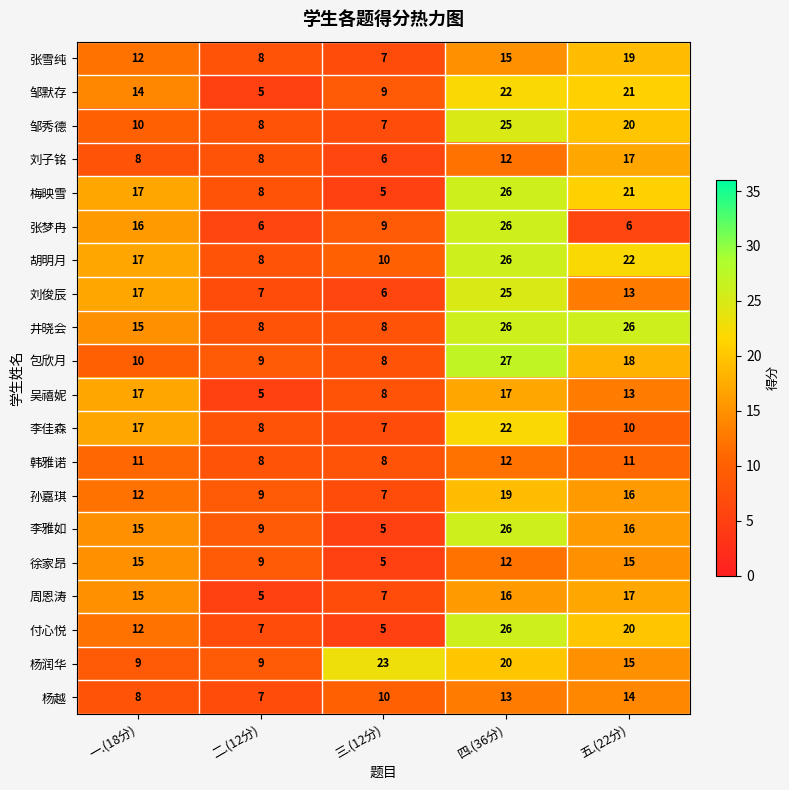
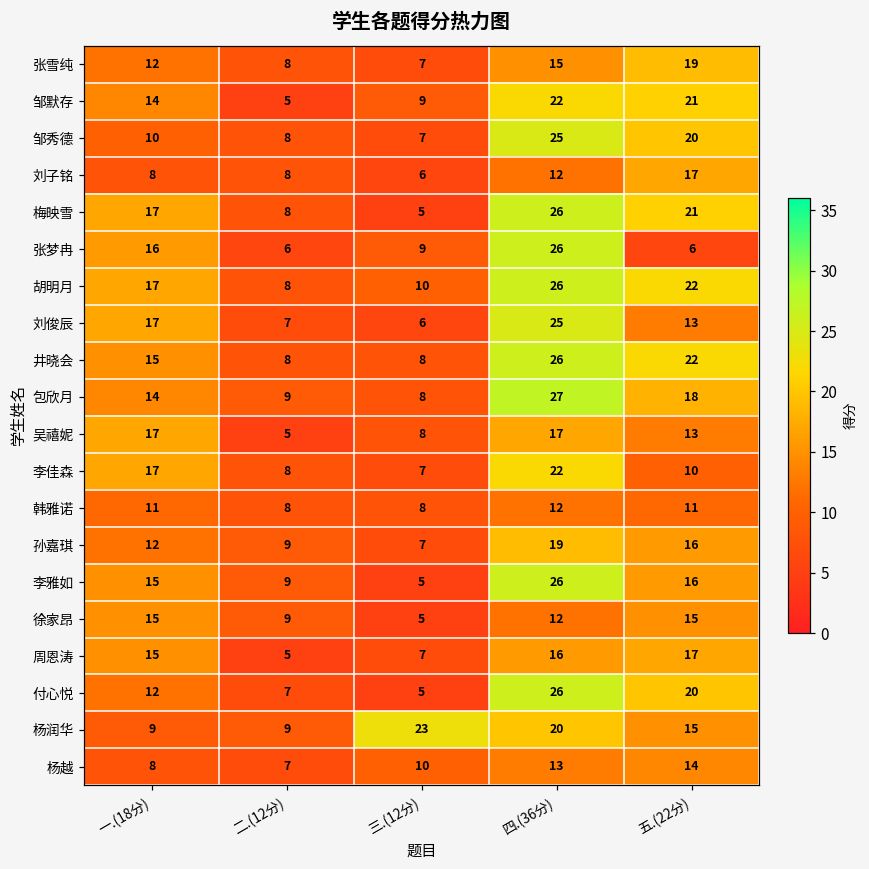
井晓会, 五.(22分): 26 -> 22
包欣月, 一.(18分): 10 -> 14
